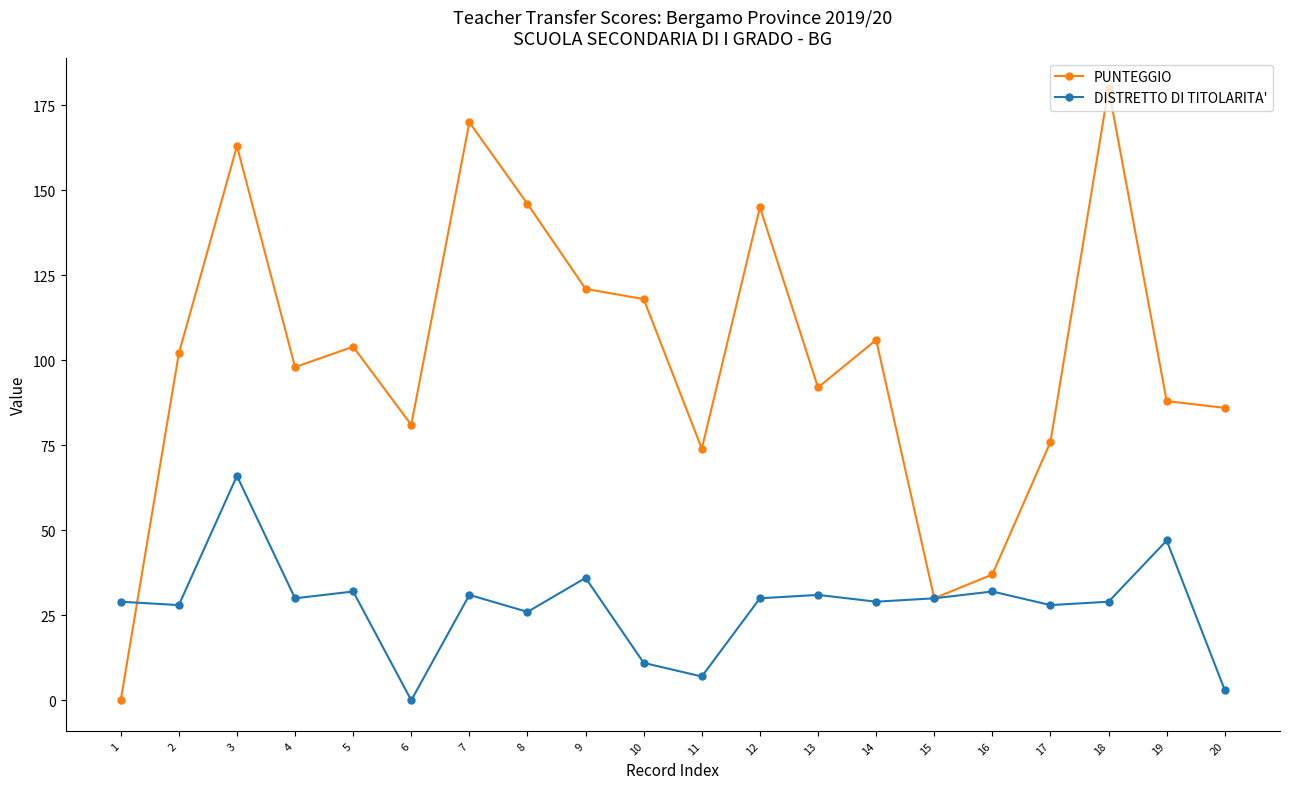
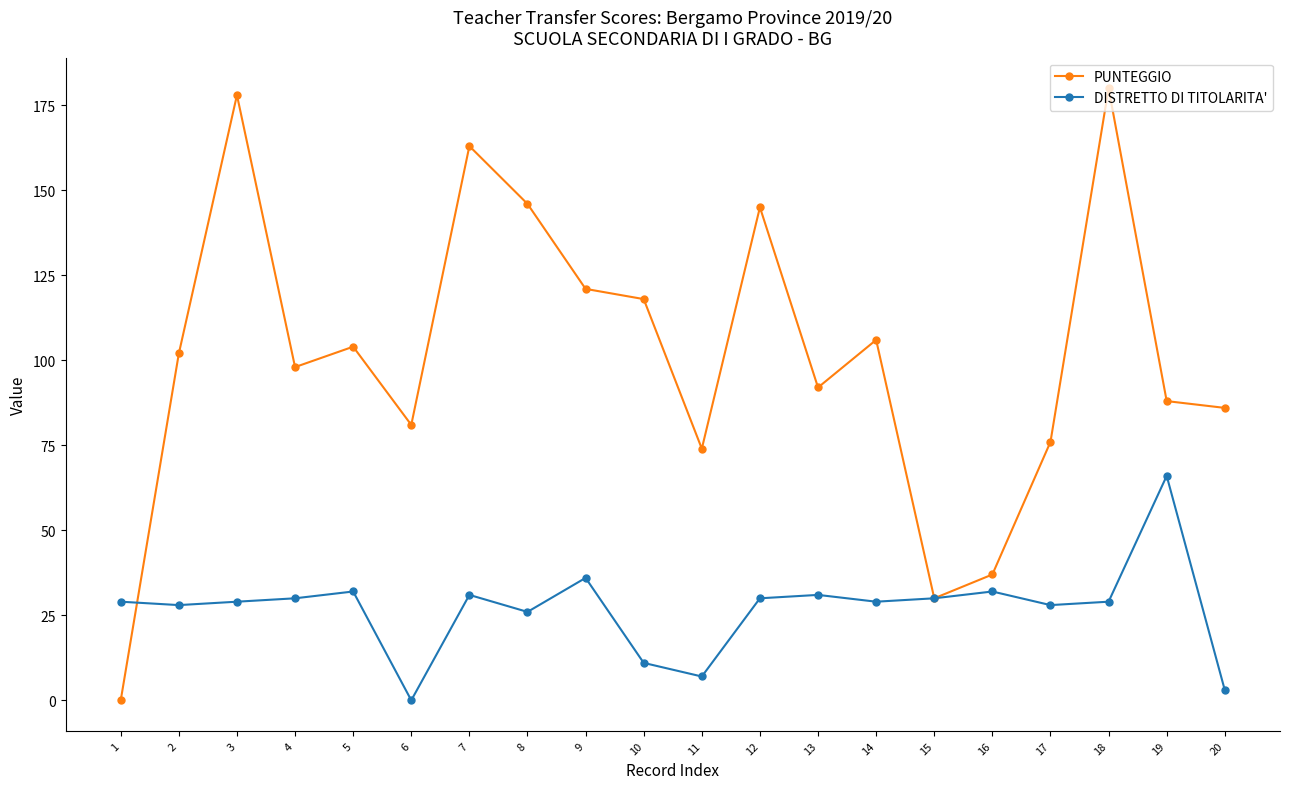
PUNTEGGIO, 3: 163 -> 178
DISTRETTO DI TITOLARITA', 3: 66 -> 29
PUNTEGGIO, 7: 170 -> 163
DISTRETTO DI TITOLARITA', 19: 47 -> 66
